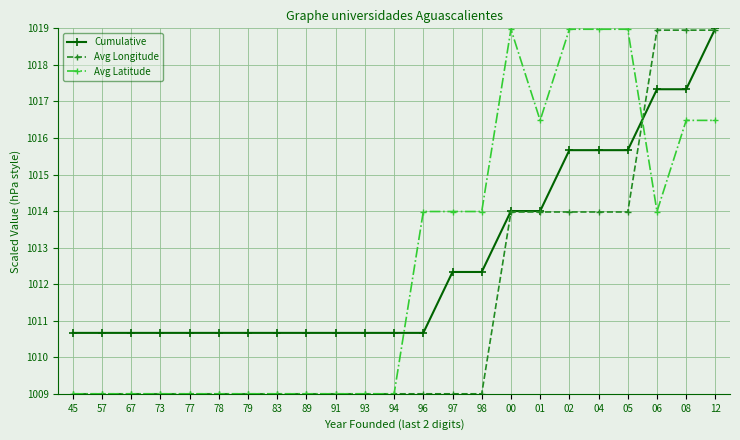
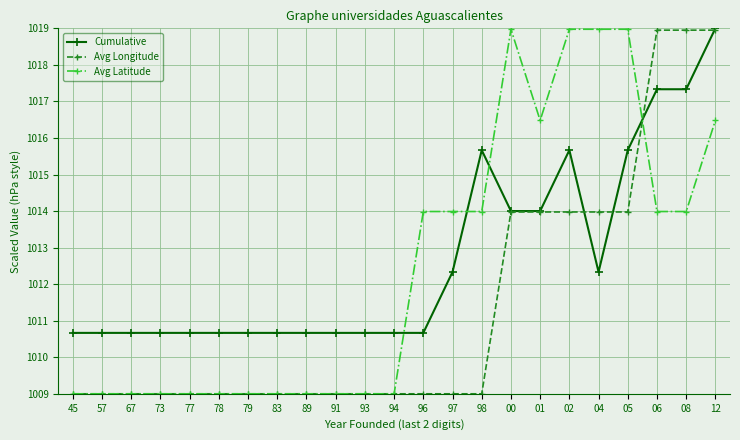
Cumulative, 98: 1012.3 -> 1015.7
Cumulative, 04: 1015.7 -> 1012.3
Avg Latitude, 08: 1016.5 -> 1014.0
